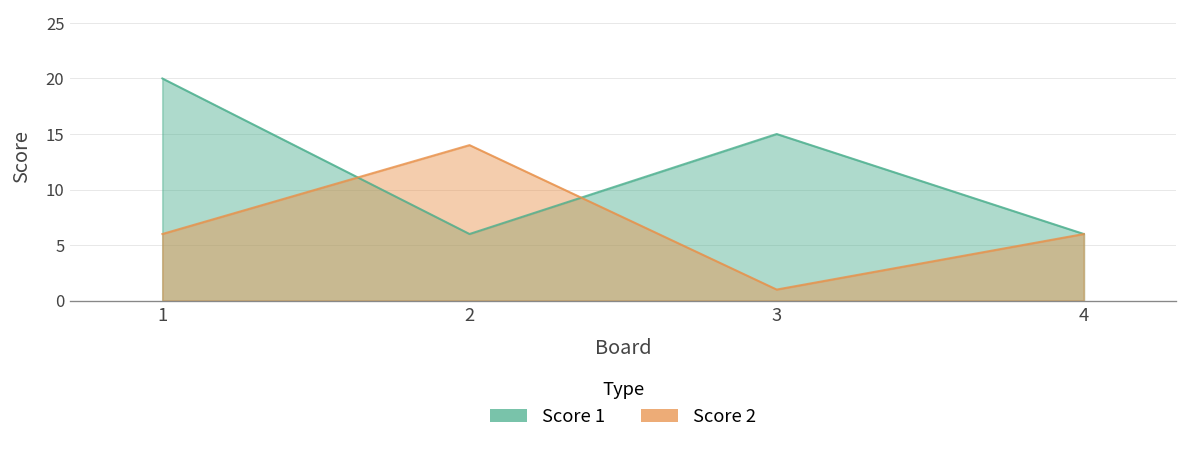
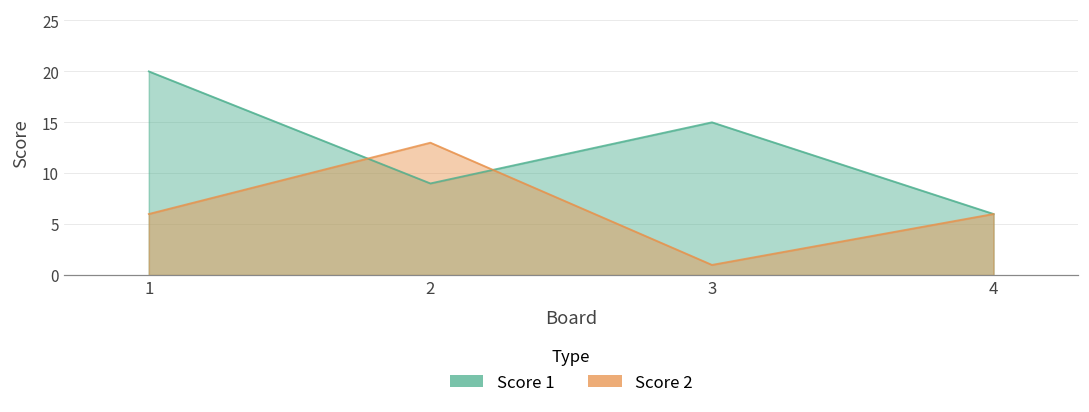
Score 1, 2: 6 -> 9
Score 2, 2: 14 -> 13
